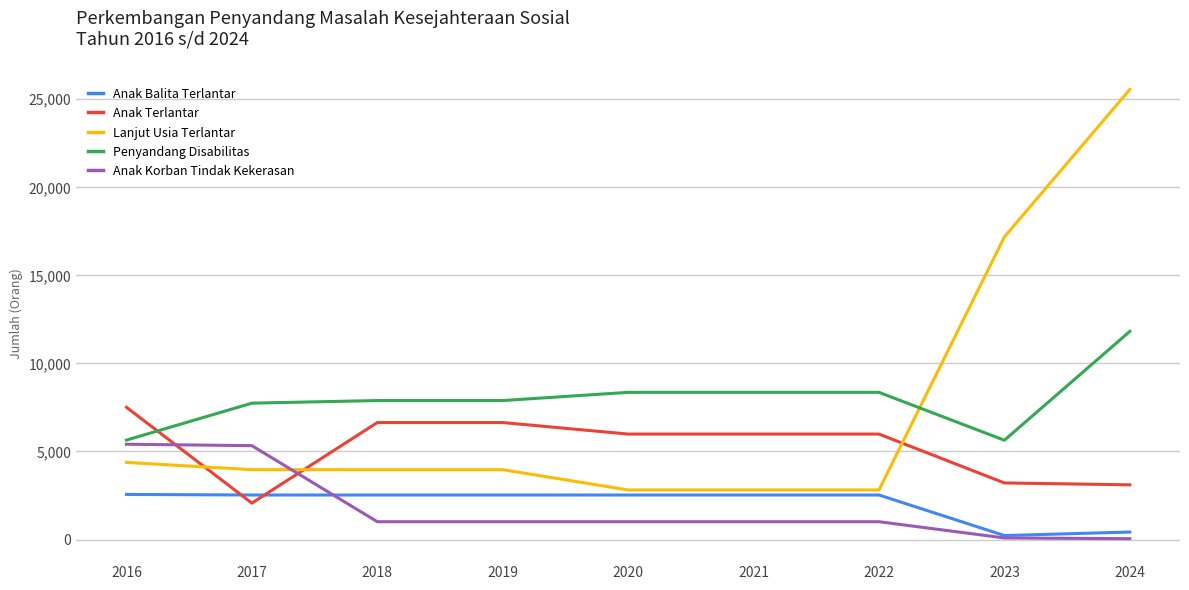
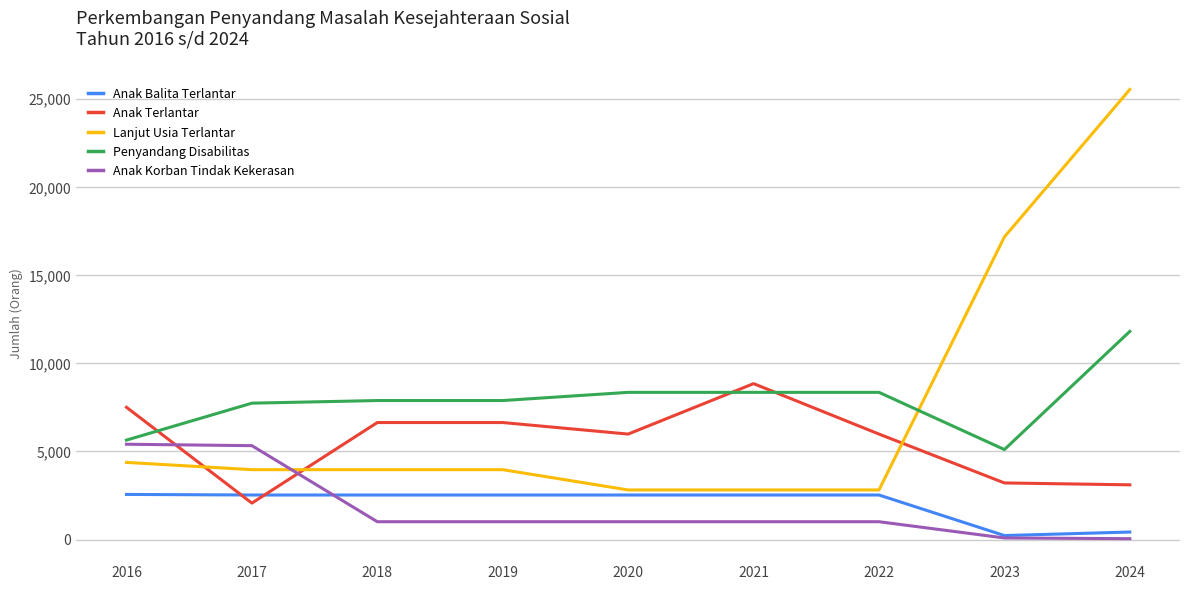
Anak Terlantar, 2021: 6,000 -> 8,900
Penyandang Disabilitas, 2023: 5,600 -> 5,100
